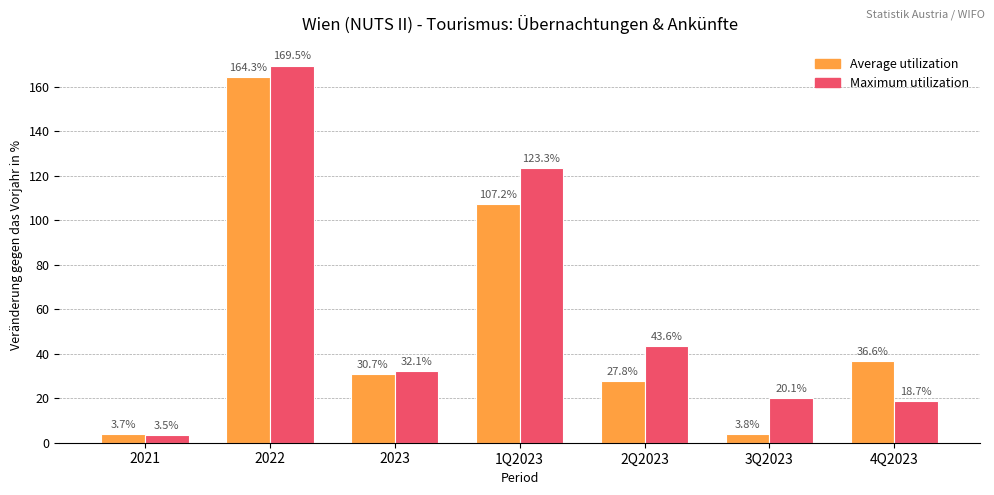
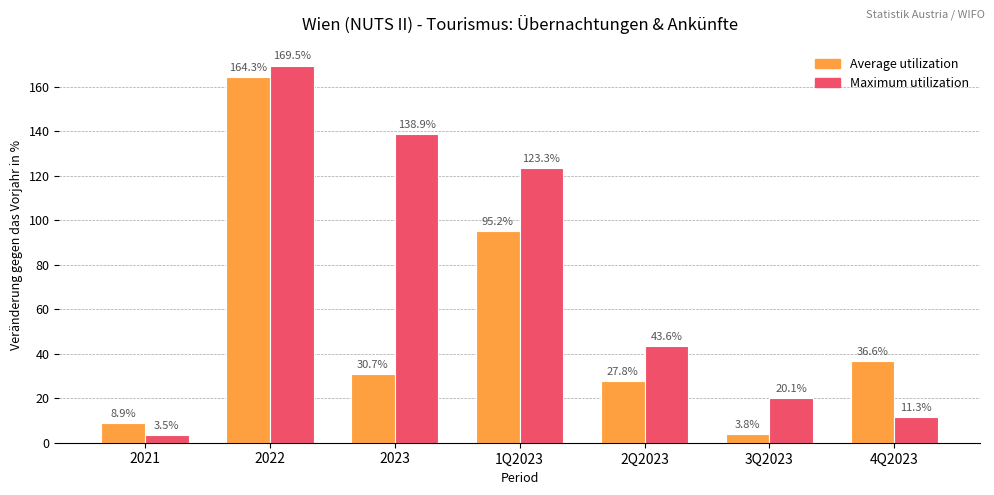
Average utilization, 2021: 3.7% -> 8.9%
Maximum utilization, 2023: 32.1% -> 138.9%
Average utilization, 1Q2023: 107.2% -> 95.2%
Maximum utilization, 4Q2023: 18.7% -> 11.3%
